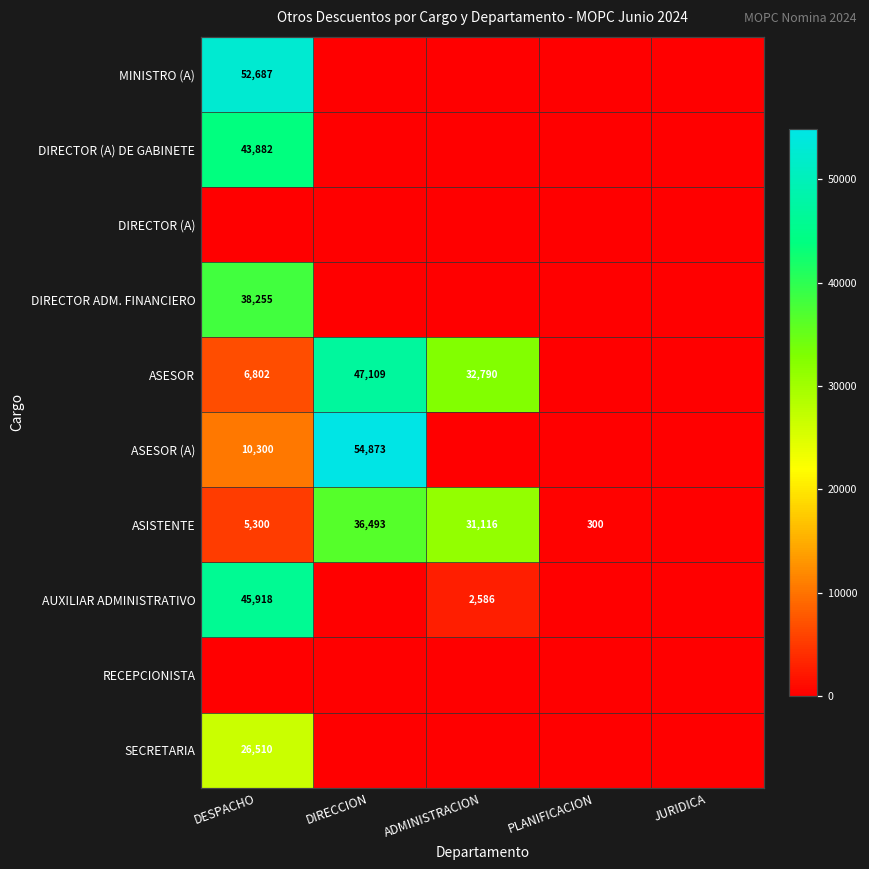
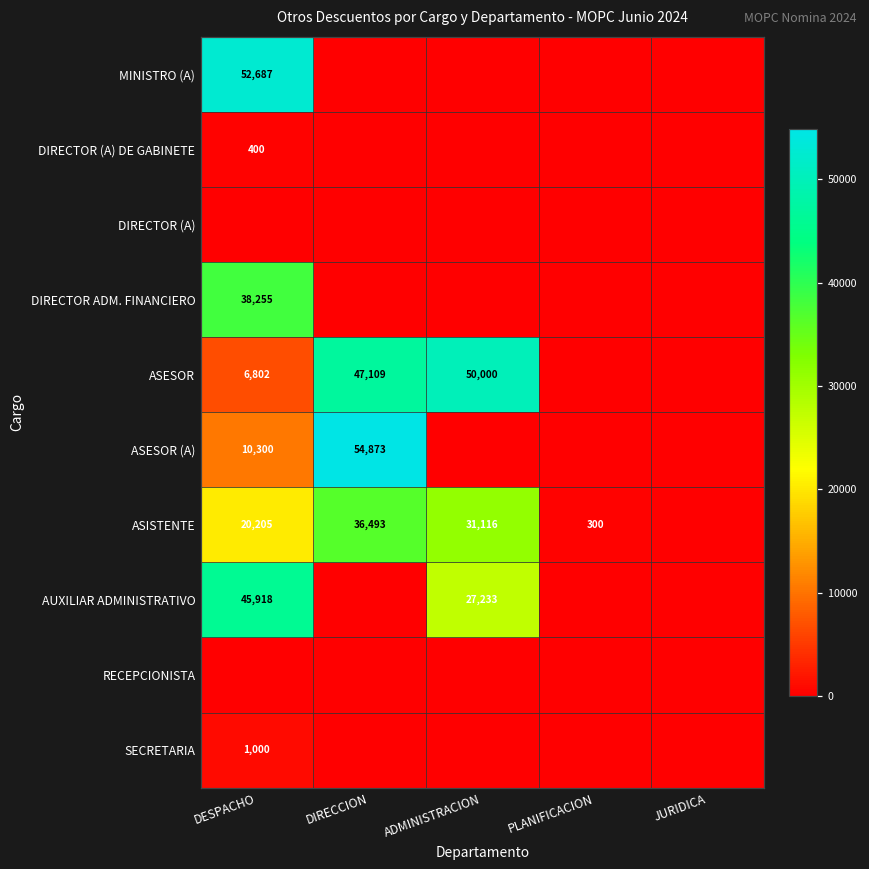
DIRECTOR (A) DE GABINETE, DESPACHO: 43,882 -> 400
ASESOR, ADMINISTRACION: 32,790 -> 50,000
ASISTENTE, DESPACHO: 5,300 -> 20,205
AUXILIAR ADMINISTRATIVO, ADMINISTRACION: 2,586 -> 27,233
SECRETARIA, DESPACHO: 26,510 -> 1,000
